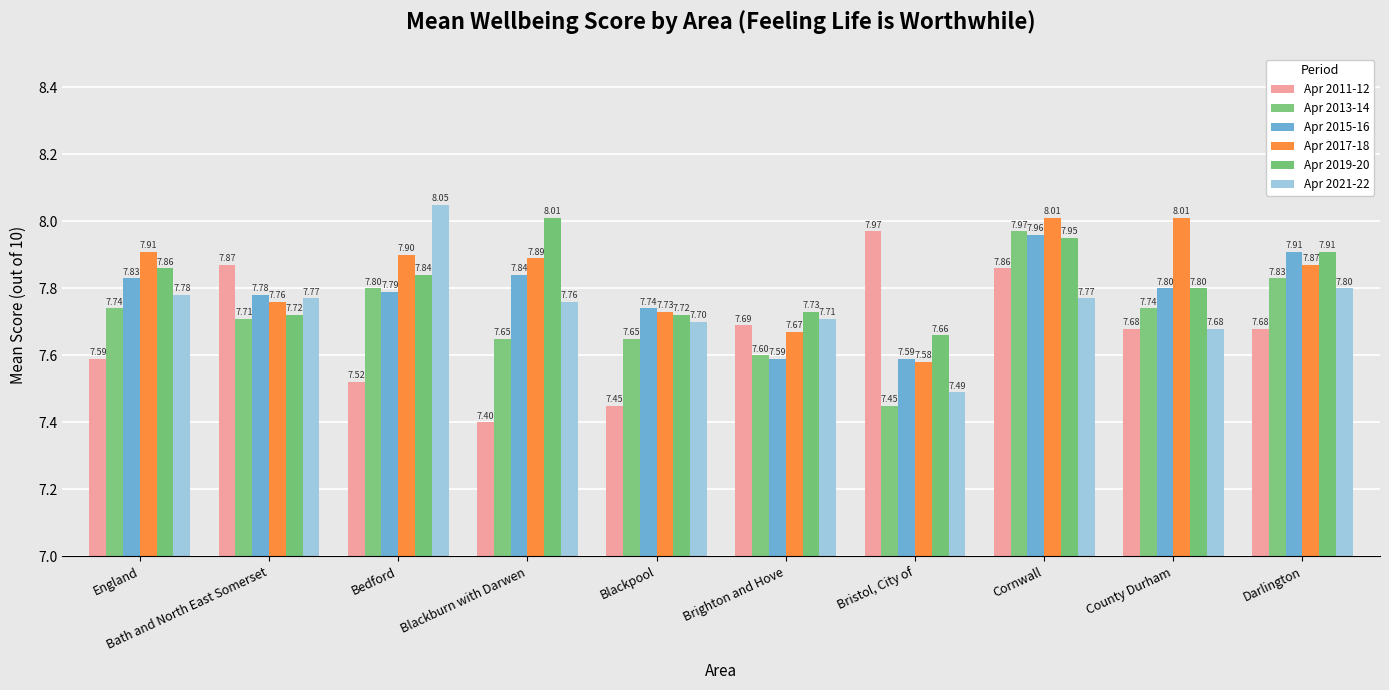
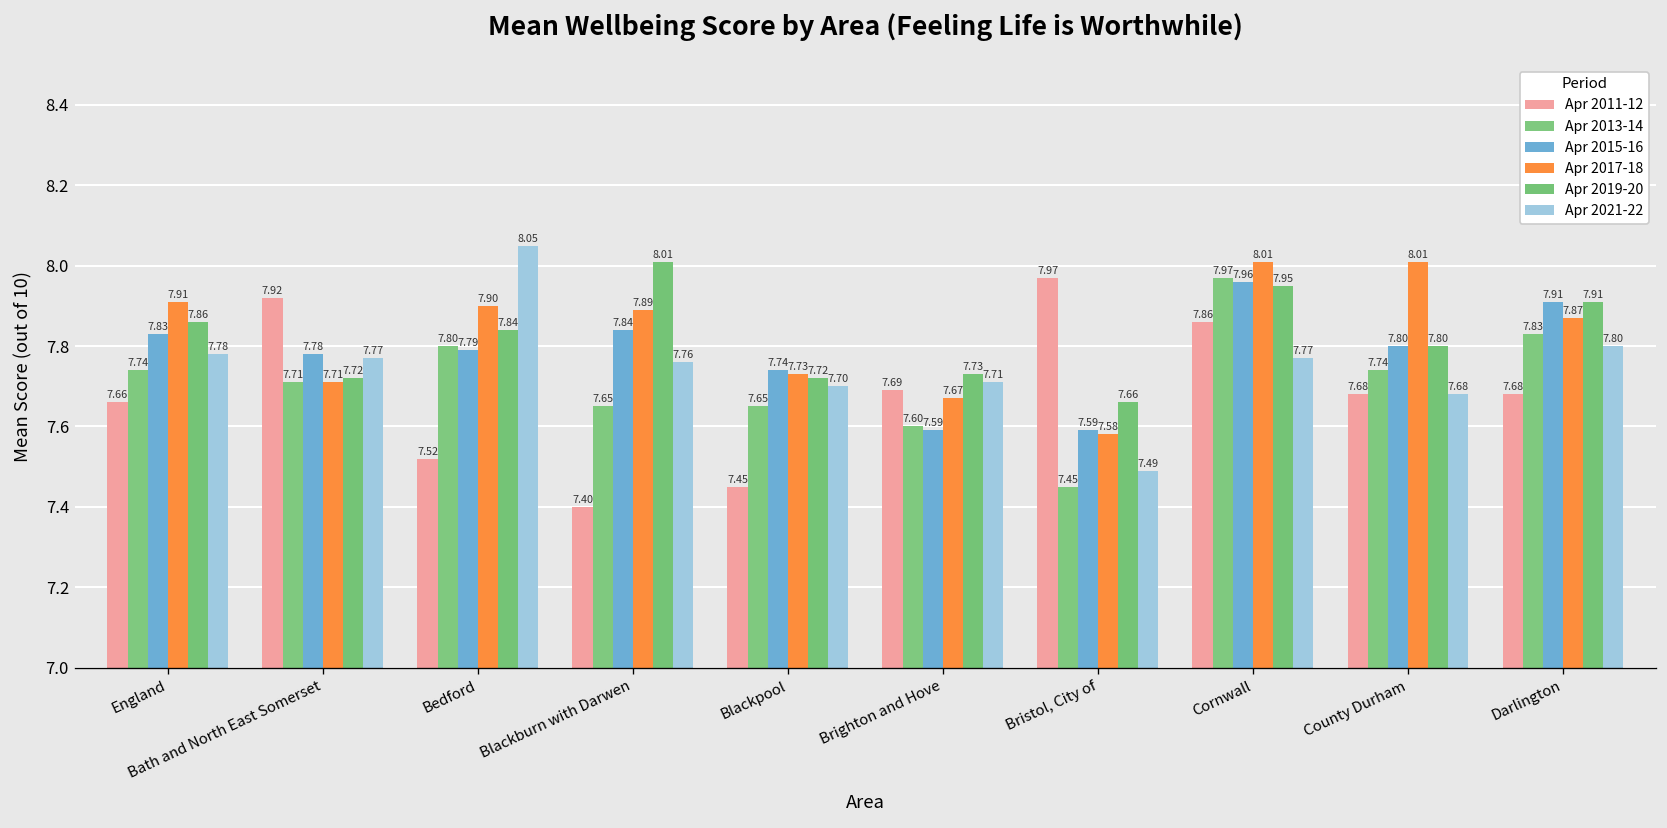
Apr 2011-12, England: 7.59 -> 7.66
Apr 2011-12, Bath and North East Somerset: 7.87 -> 7.92
Apr 2017-18, Bath and North East Somerset: 7.76 -> 7.71
